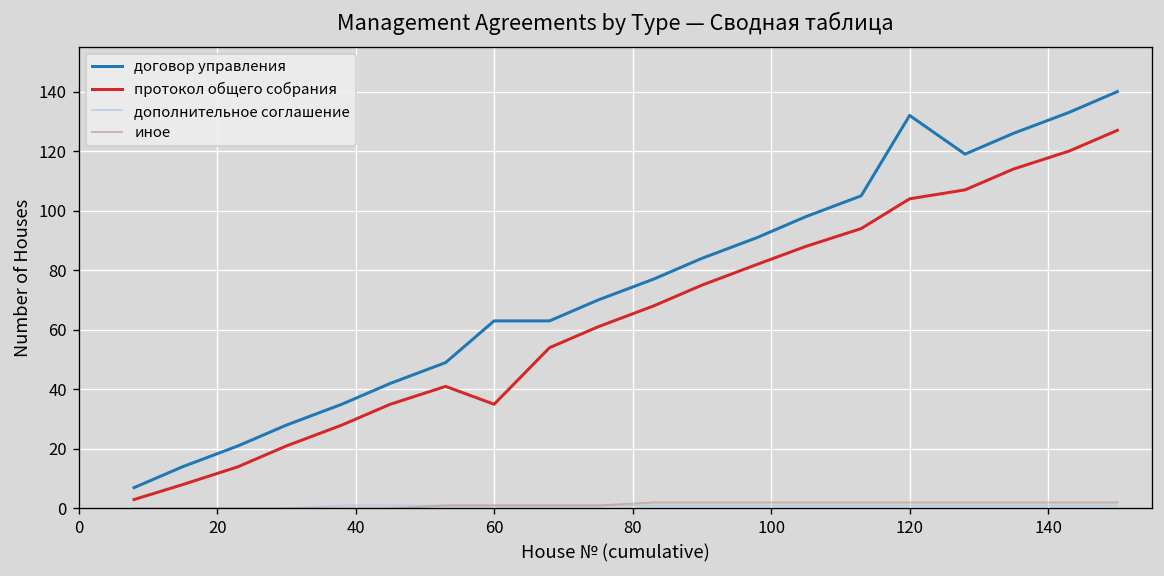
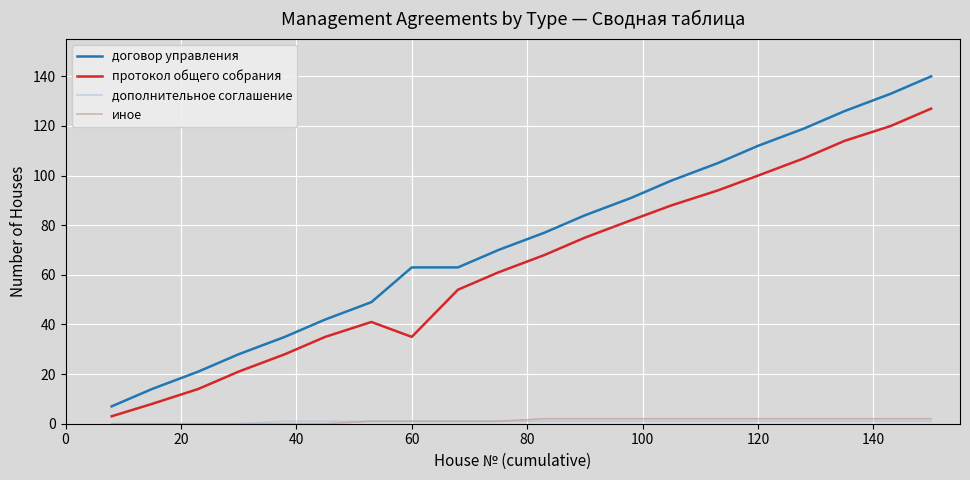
договор управления, 120: 132 -> 112
протокол общего собрания, 120: 104 -> 100
